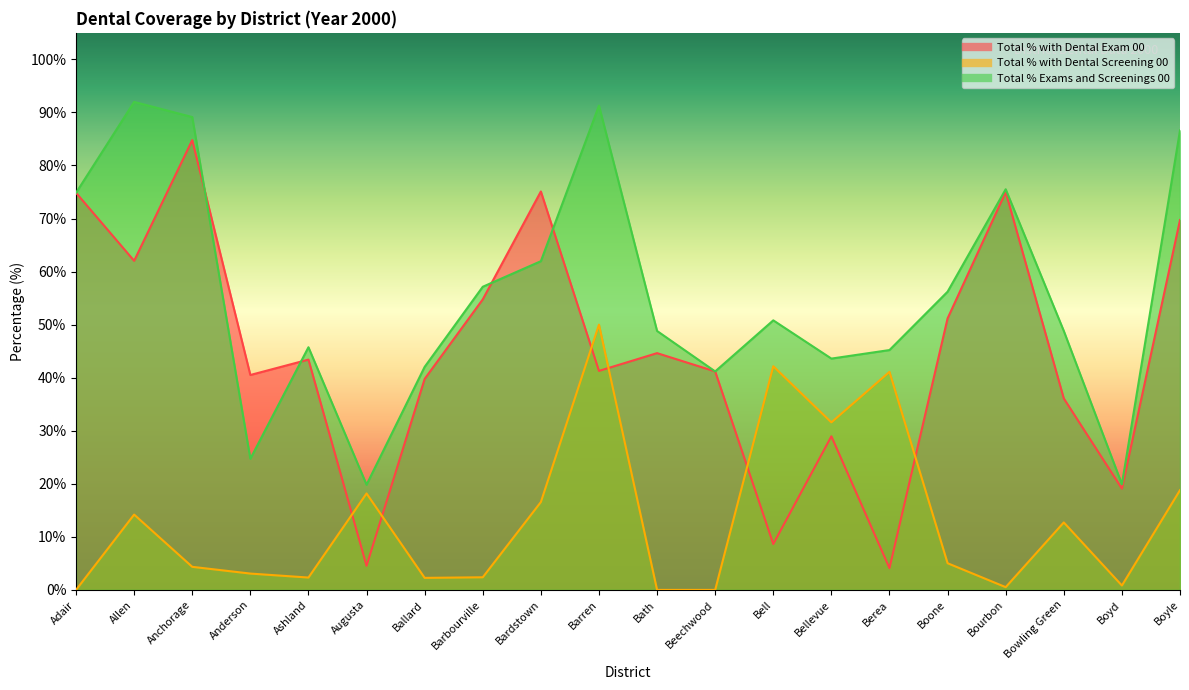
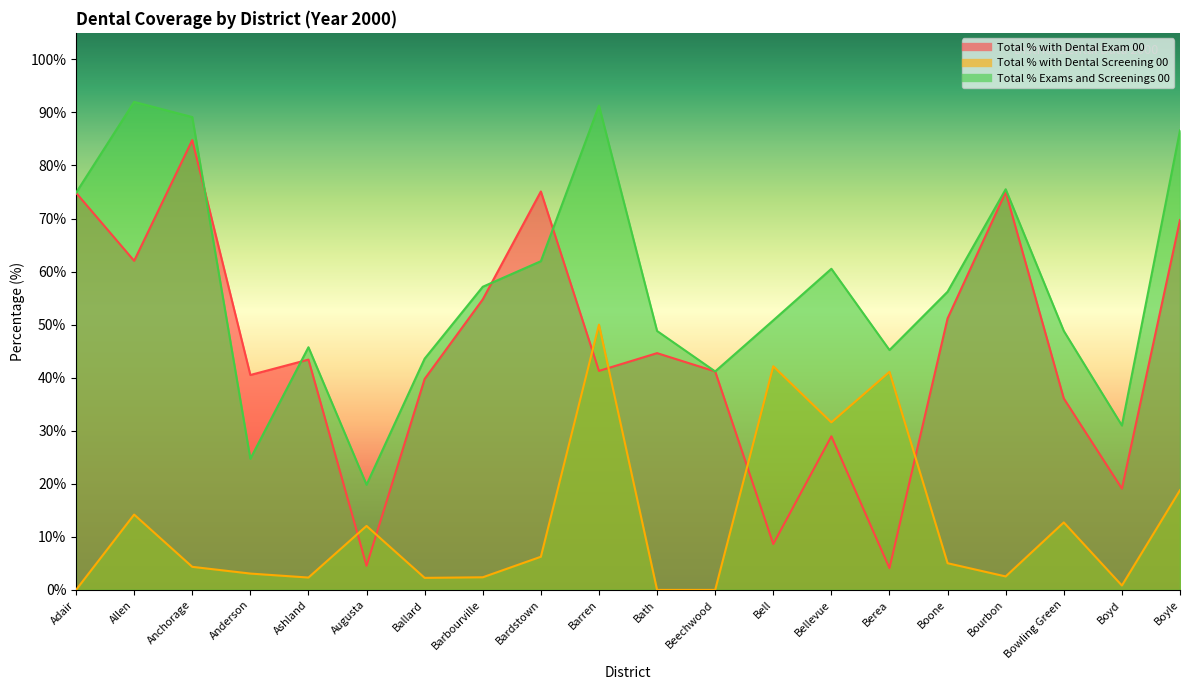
Total % with Dental Screening 00, Augusta: 18% -> 12%
Total % Exams and Screenings 00, Ballard: 42% -> 44%
Total % with Dental Screening 00, Bardstown: 17% -> 6%
Total % Exams and Screenings 00, Bellevue: 44% -> 61%
Total % with Dental Screening 00, Bourbon: 1% -> 3%
Total % Exams and Screenings 00, Boyd: 20% -> 31%
